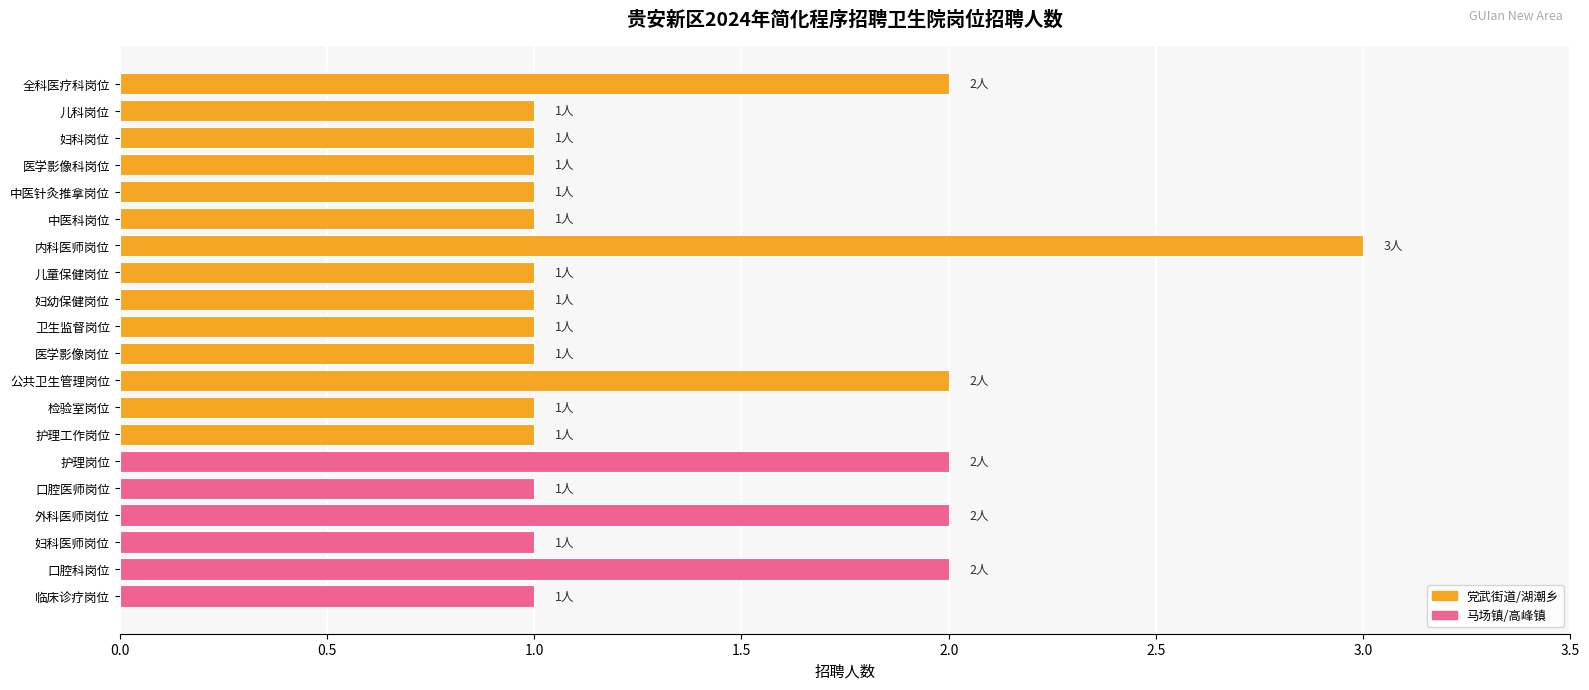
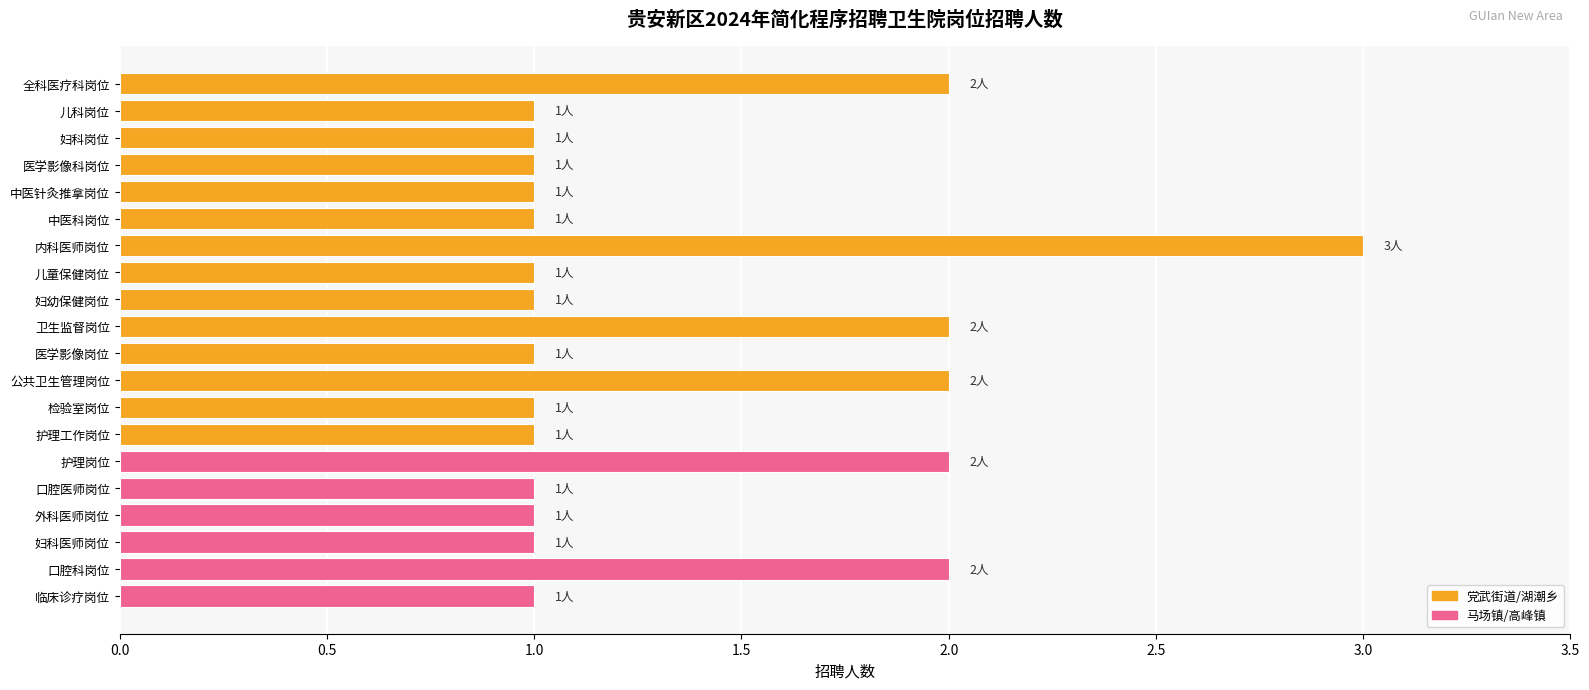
卫生监督岗位: 1人 -> 2人
外科医师岗位: 2人 -> 1人
